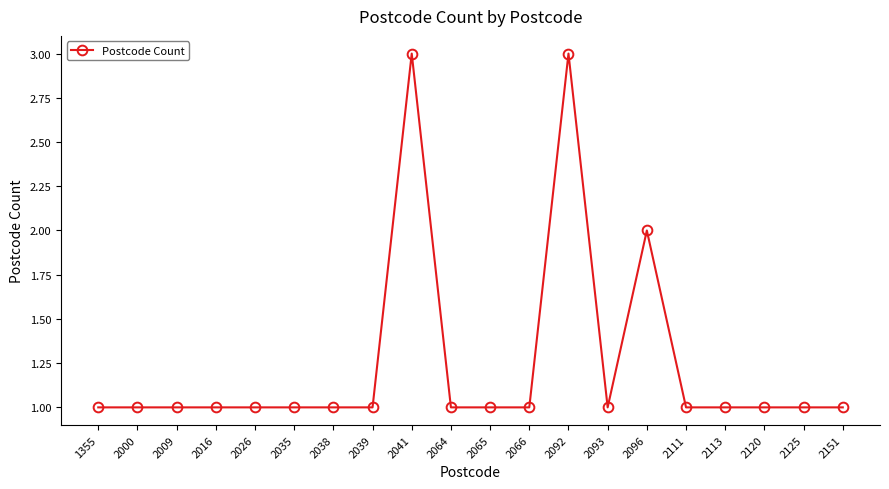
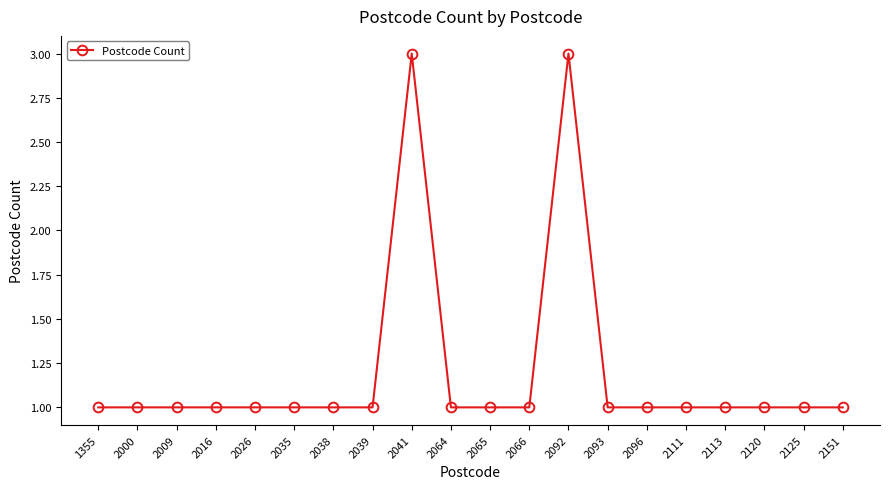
2096: 2 -> 1
